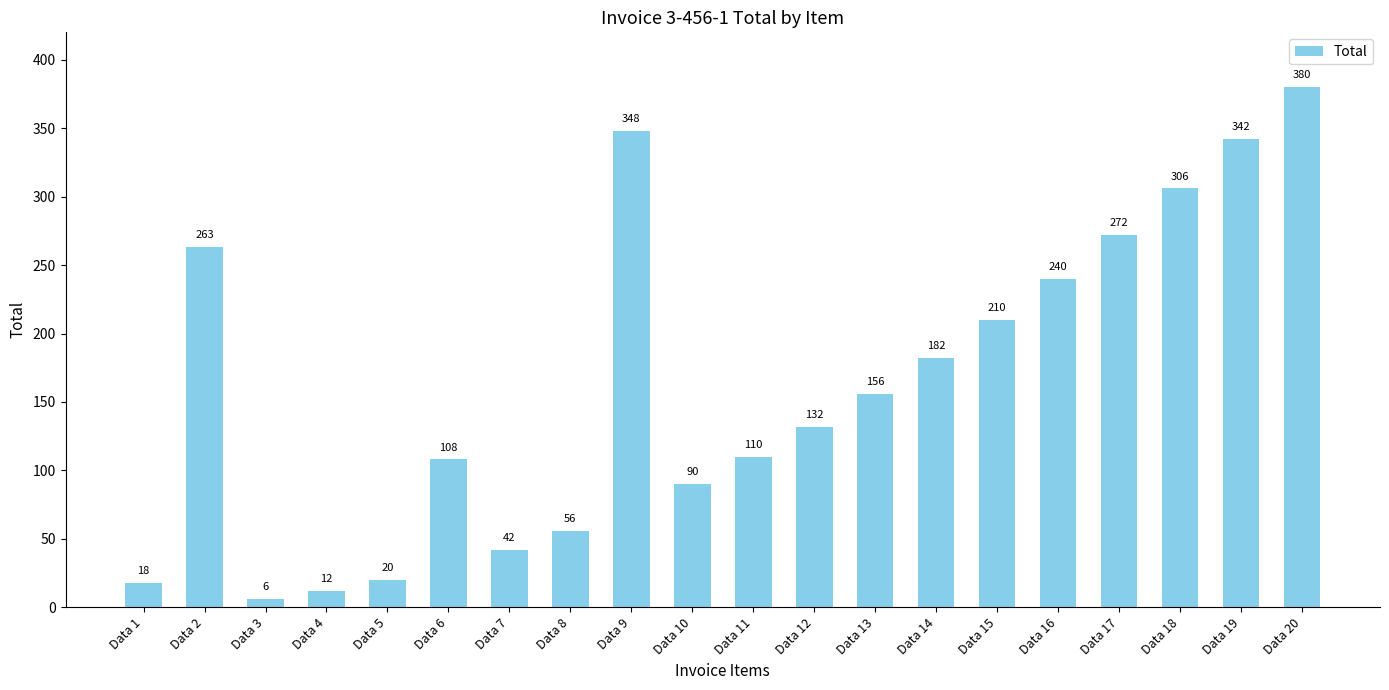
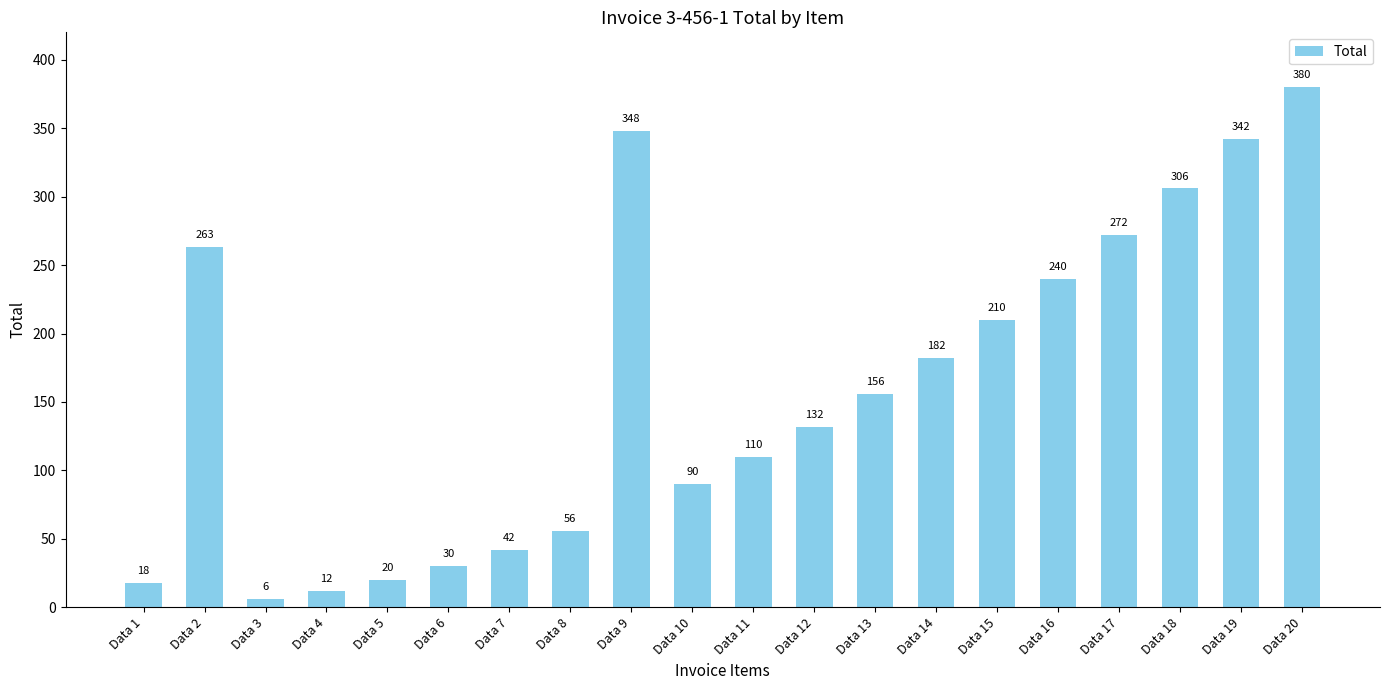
Data 6: 108 -> 30
